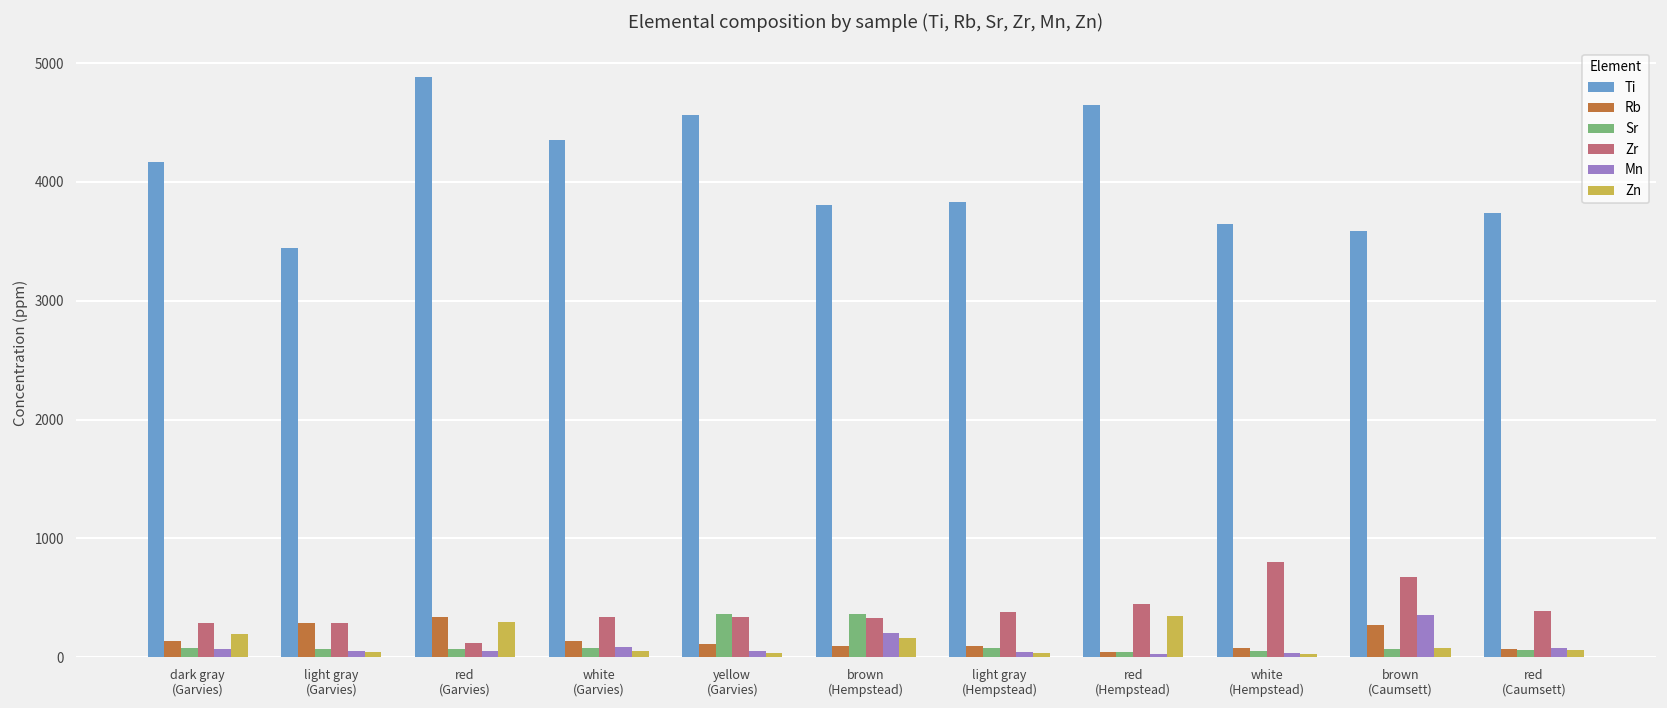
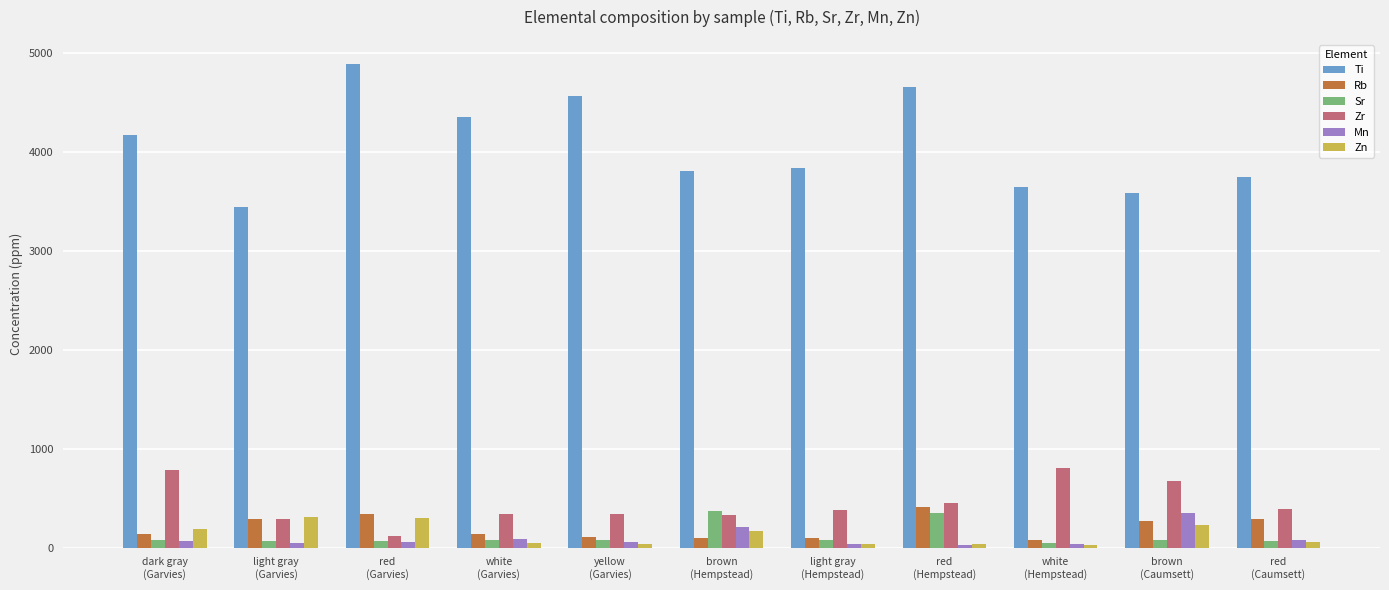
Zr, dark gray (Garvies): 300 -> 800
Zn, light gray (Garvies): 0 -> 300
Sr, yellow (Garvies): 400 -> 100
Rb, red (Hempstead): 0 -> 400
Sr, red (Hempstead): 0 -> 300
Zn, red (Hempstead): 300 -> 0
Zn, brown (Caumsett): 100 -> 200
Rb, red (Caumsett): 100 -> 300
